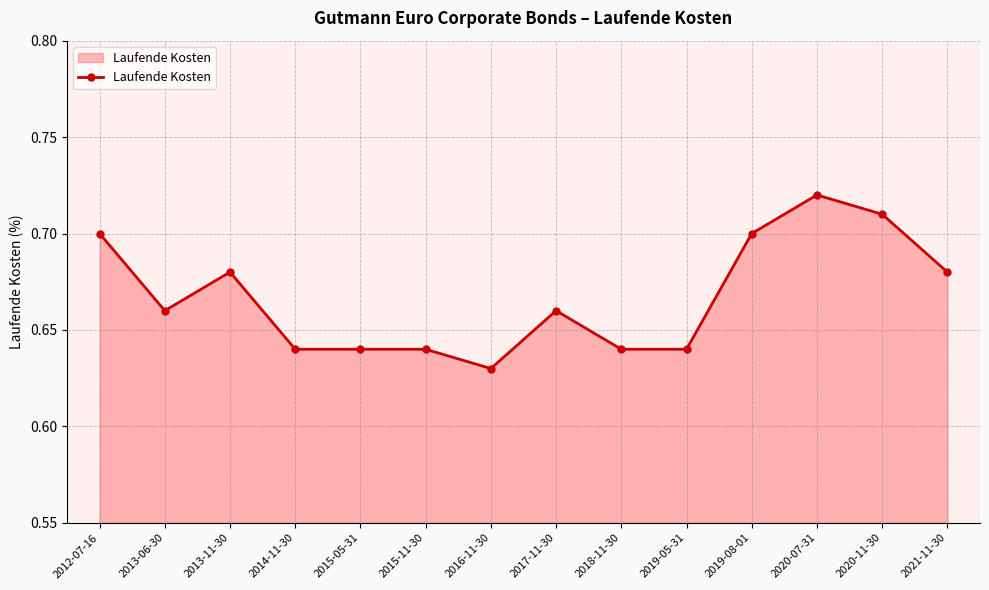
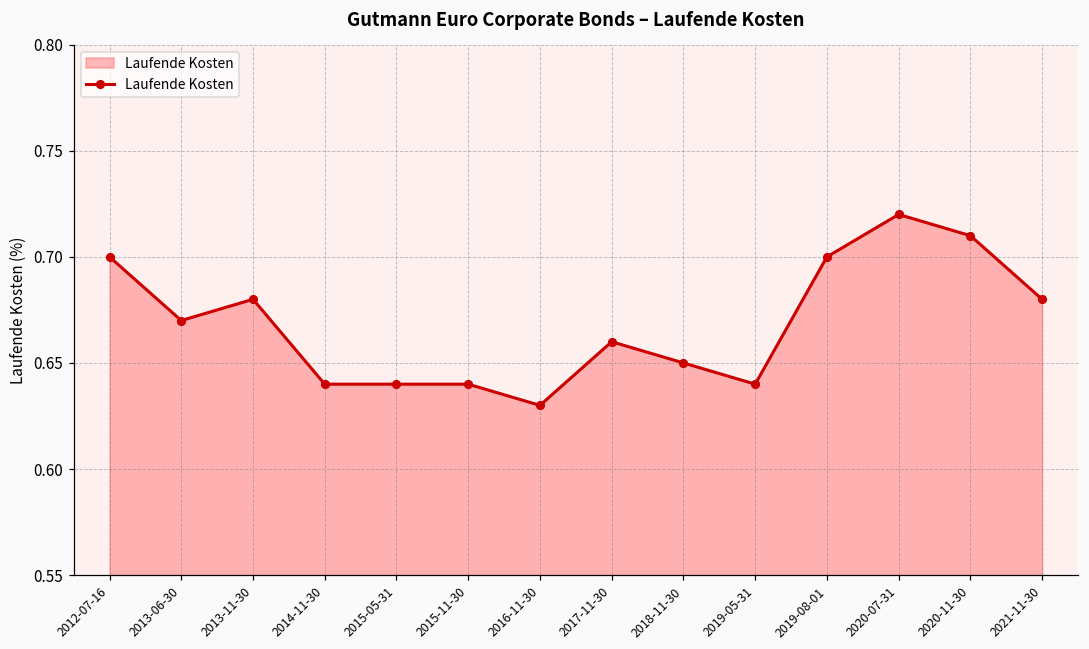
2013-06-30: 0.66 -> 0.67
2018-11-30: 0.64 -> 0.65
